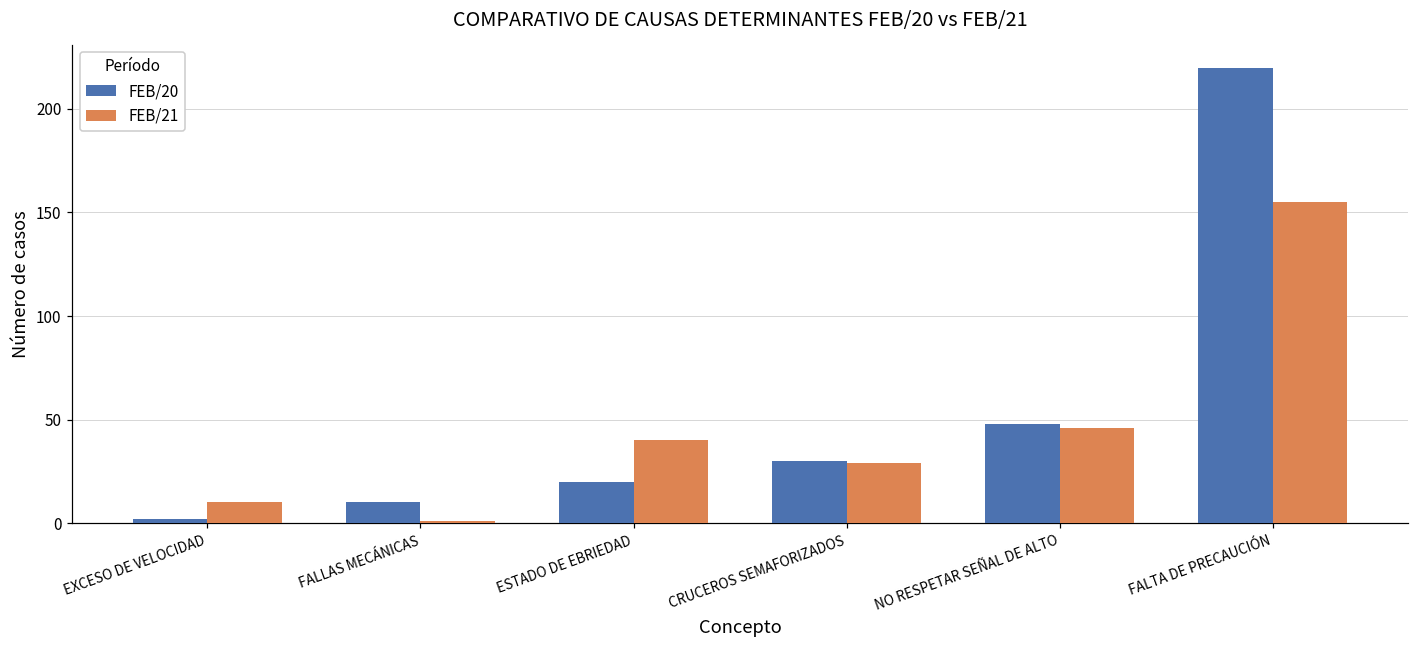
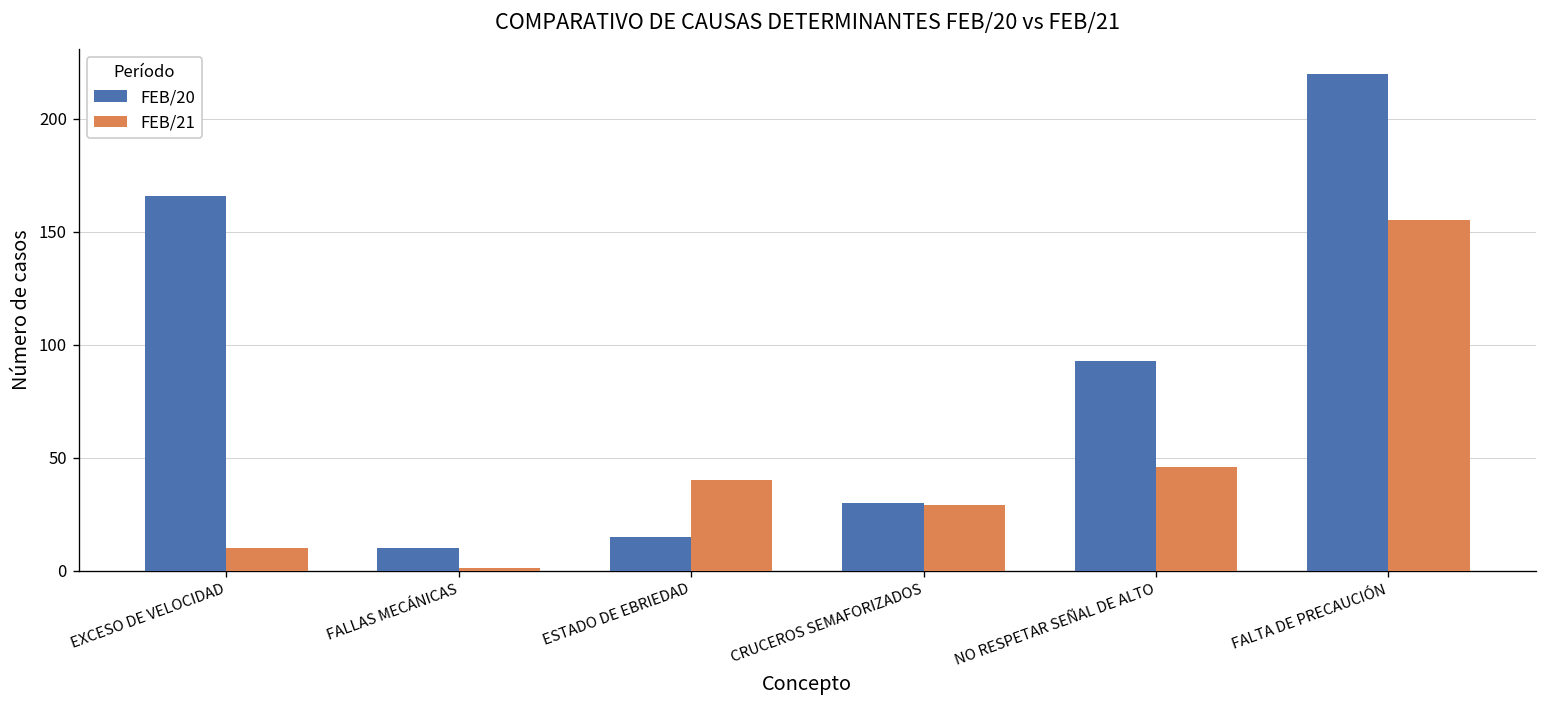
FEB/20, EXCESO DE VELOCIDAD: 2 -> 166
FEB/20, ESTADO DE EBRIEDAD: 20 -> 15
FEB/20, NO RESPETAR SEÑAL DE ALTO: 48 -> 93
